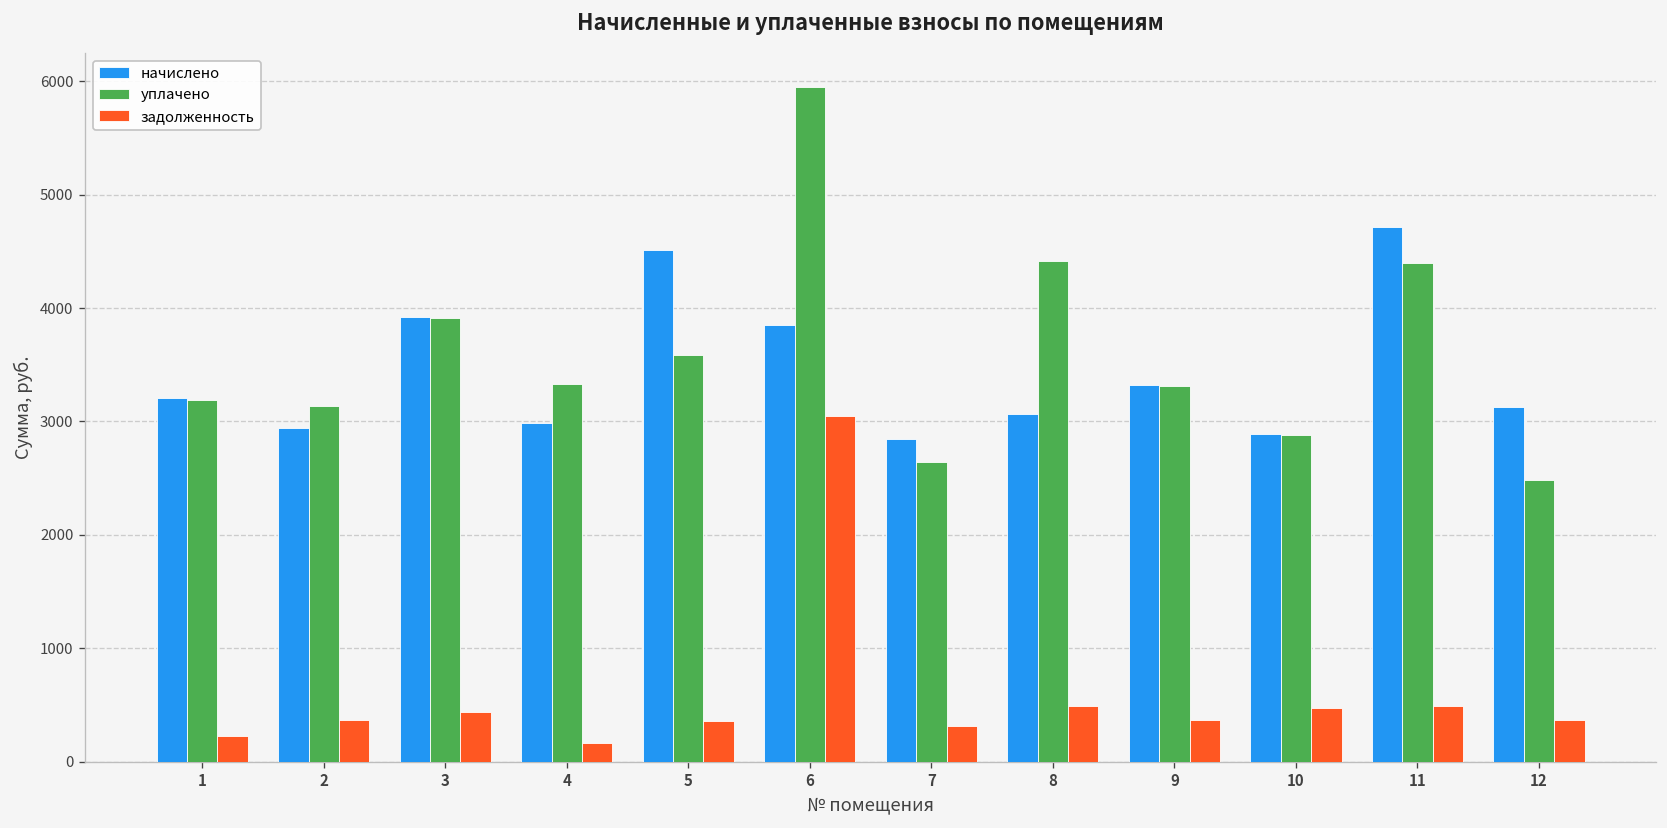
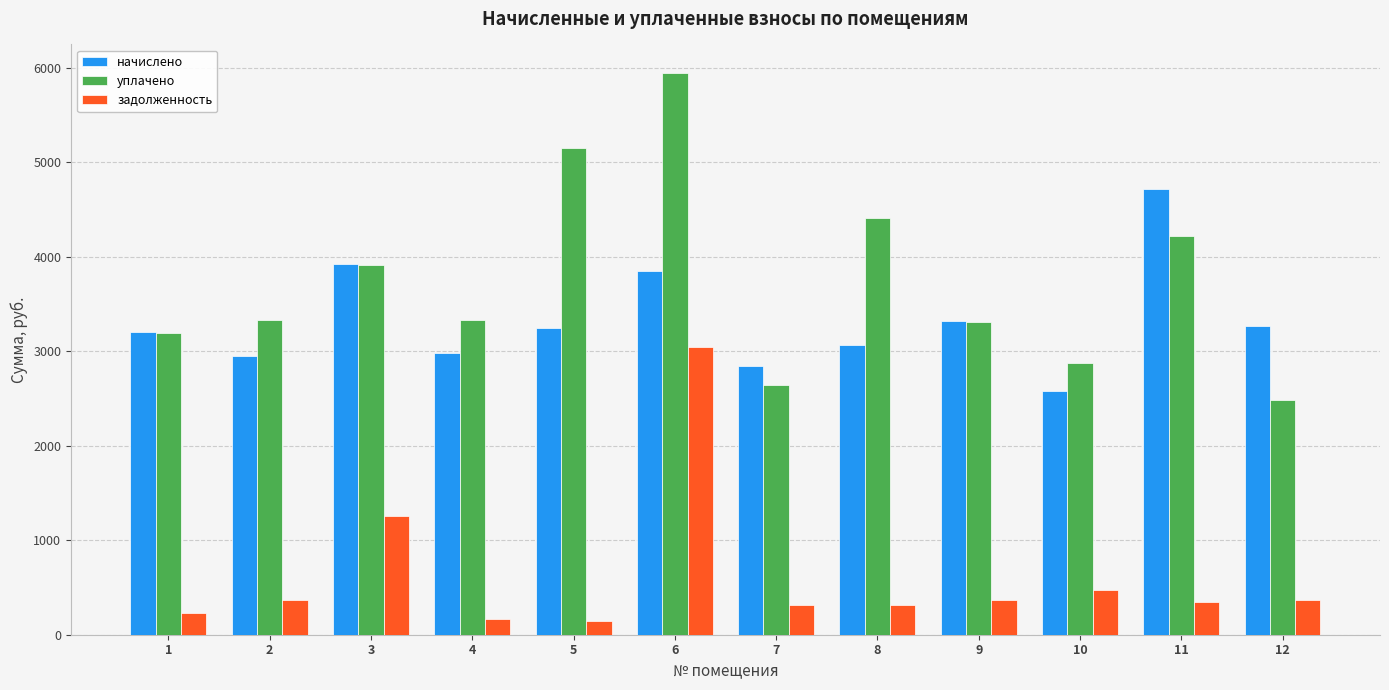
уплачено, 2: 3100 -> 3300
задолженность, 3: 400 -> 1300
начислено, 5: 4500 -> 3200
уплачено, 5: 3600 -> 5200
задолженность, 5: 400 -> 100
задолженность, 8: 500 -> 300
начислено, 10: 2900 -> 2600
уплачено, 11: 4400 -> 4200
задолженность, 11: 500 -> 300
начислено, 12: 3100 -> 3300
